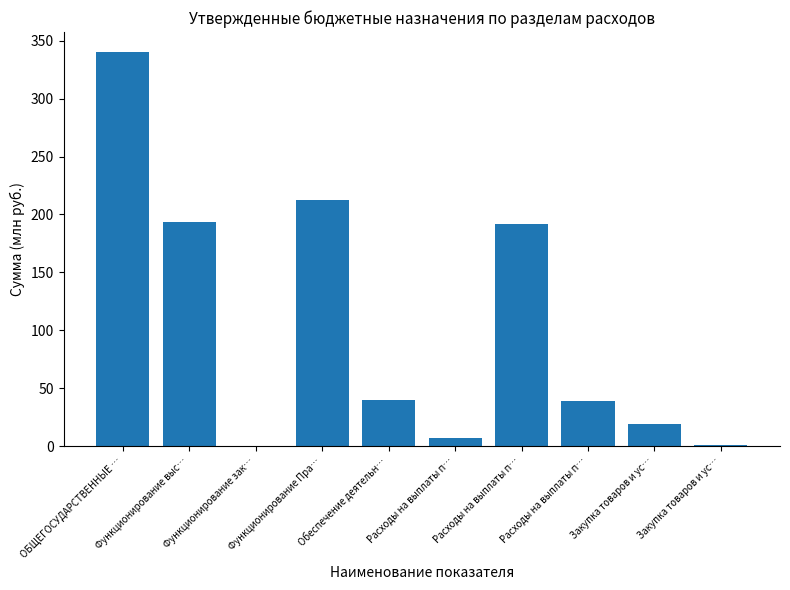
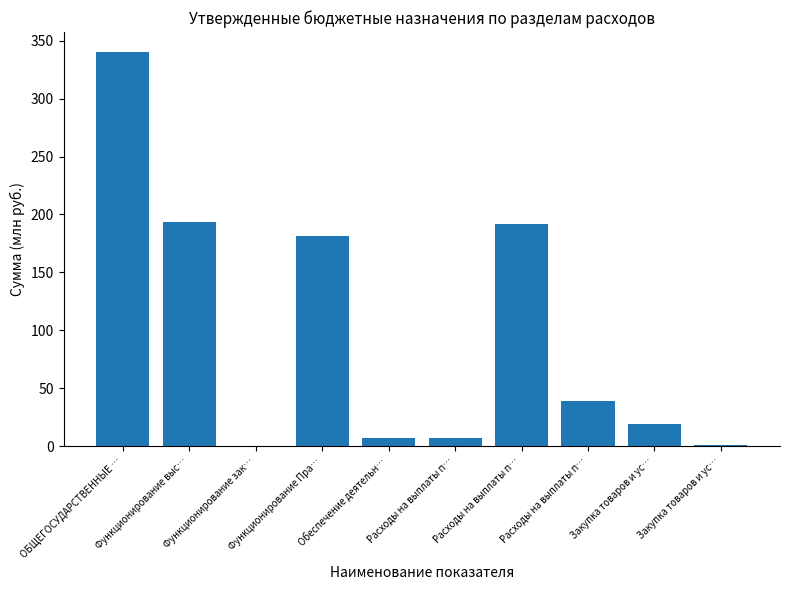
Функционирование Пра…: 212 -> 181
Обеспечение деятельн…: 40 -> 7
